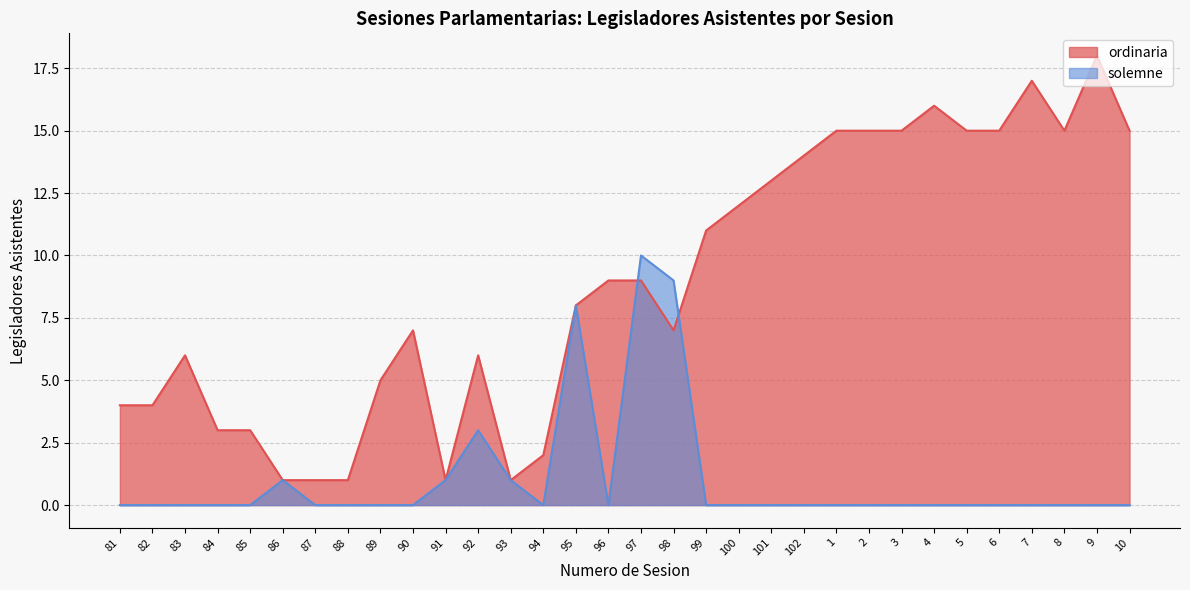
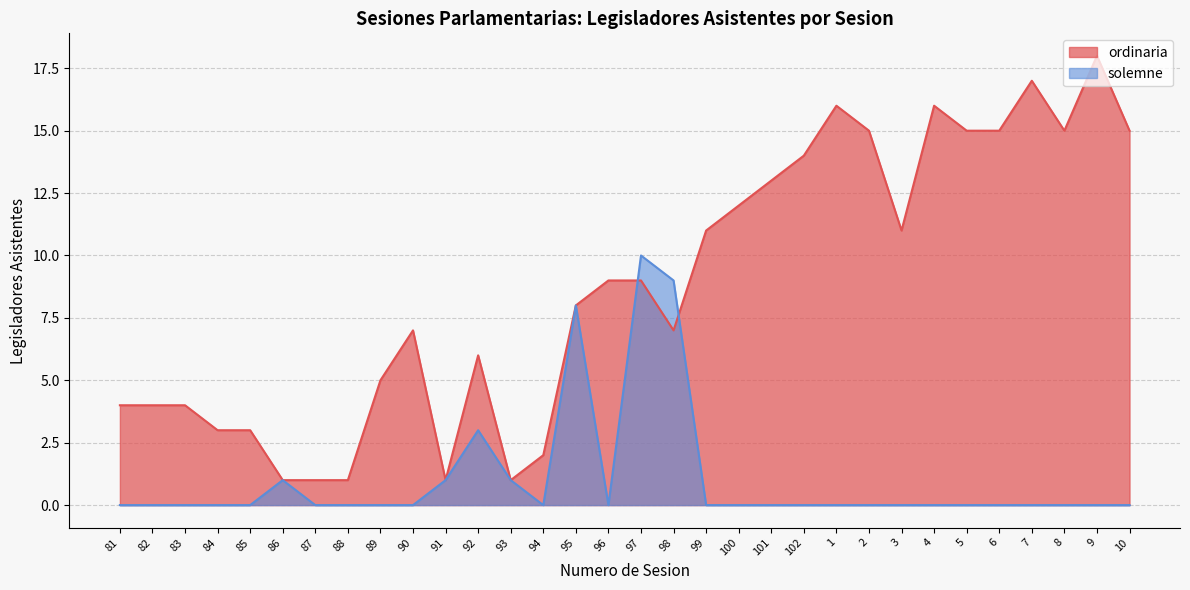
ordinaria, 83: 6 -> 4
ordinaria, 1: 15 -> 16
ordinaria, 3: 15 -> 11
